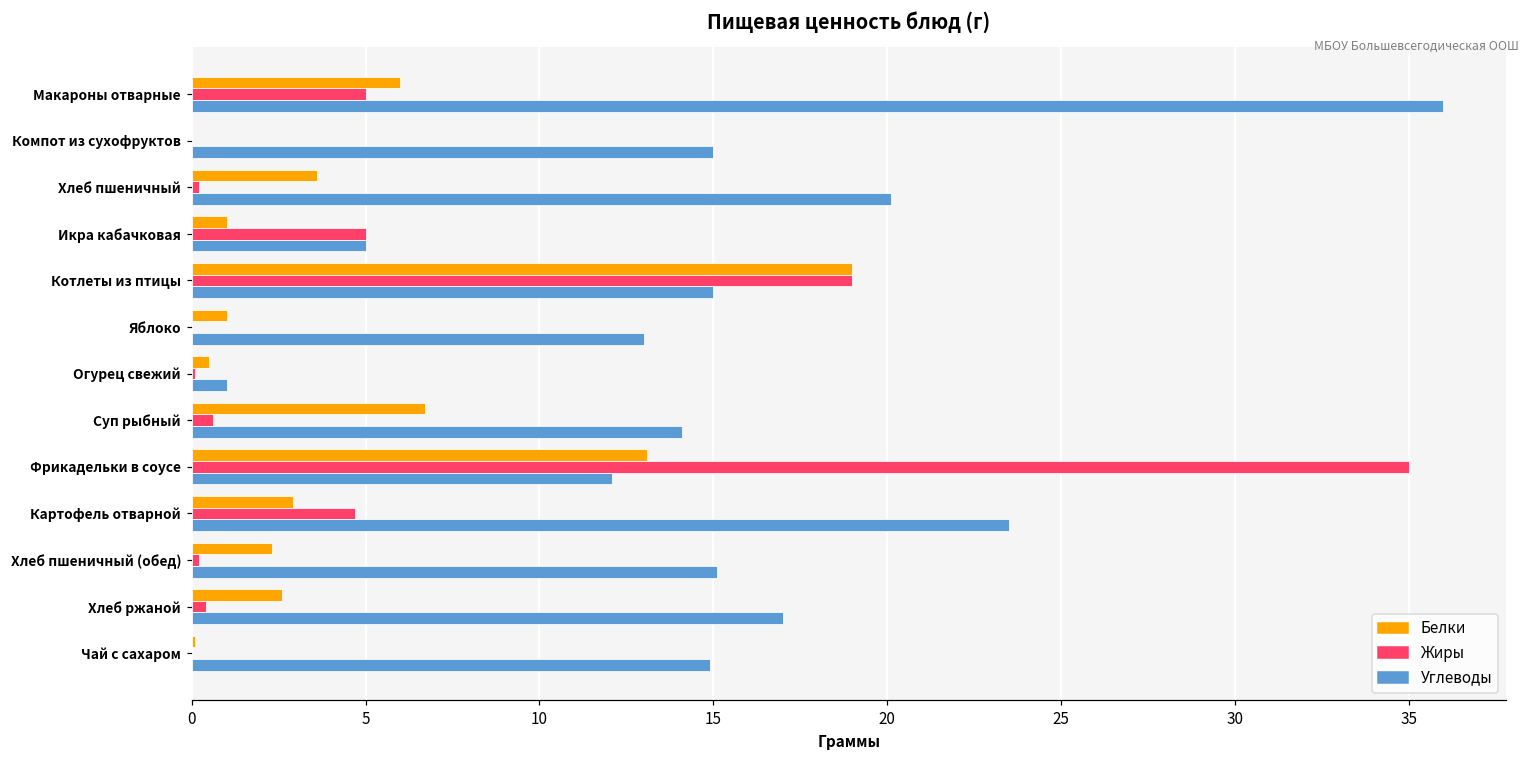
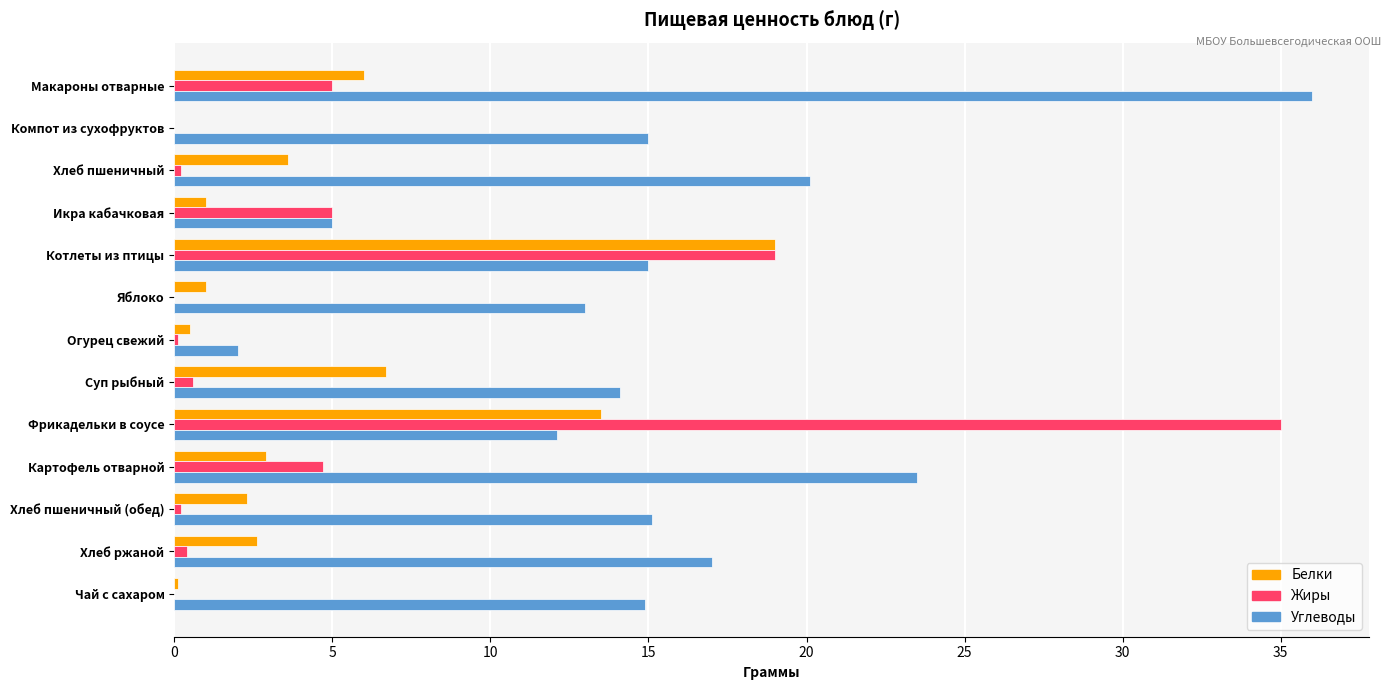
Углеводы, Огурец свежий: 1 -> 2
Белки, Фрикадельки в соусе: 13.1 -> 13.5
